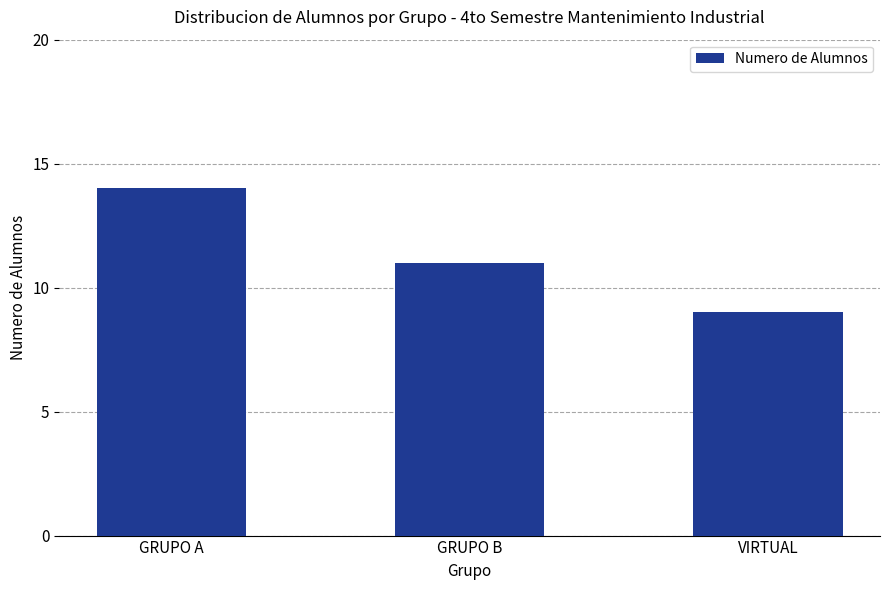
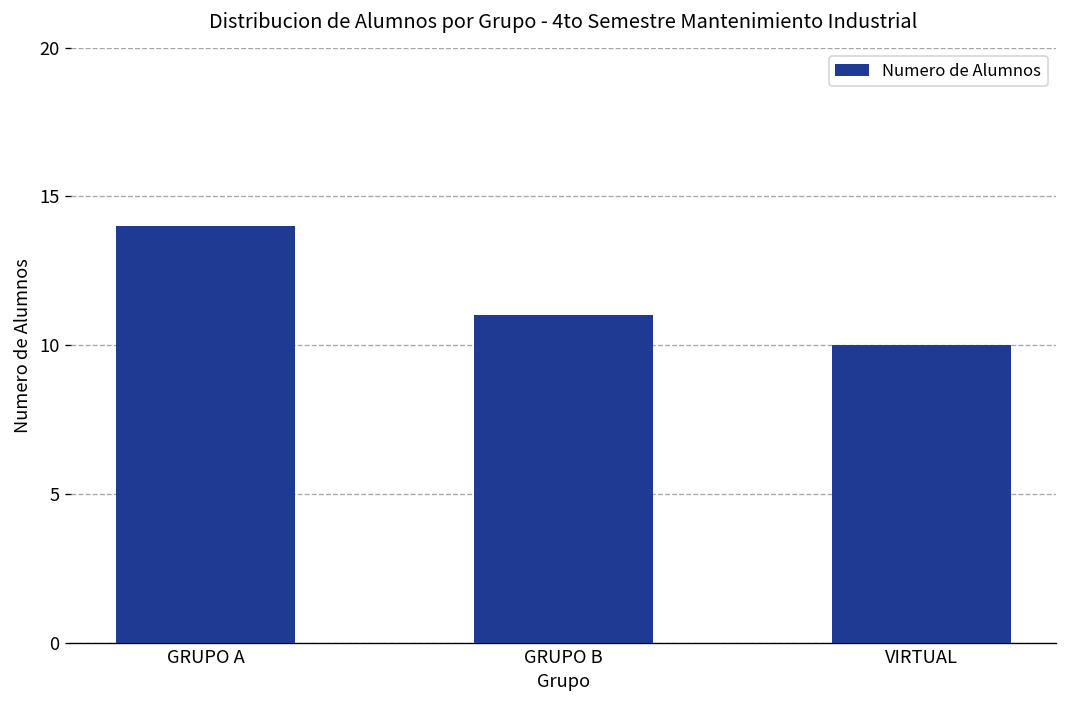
VIRTUAL: 9 -> 10
